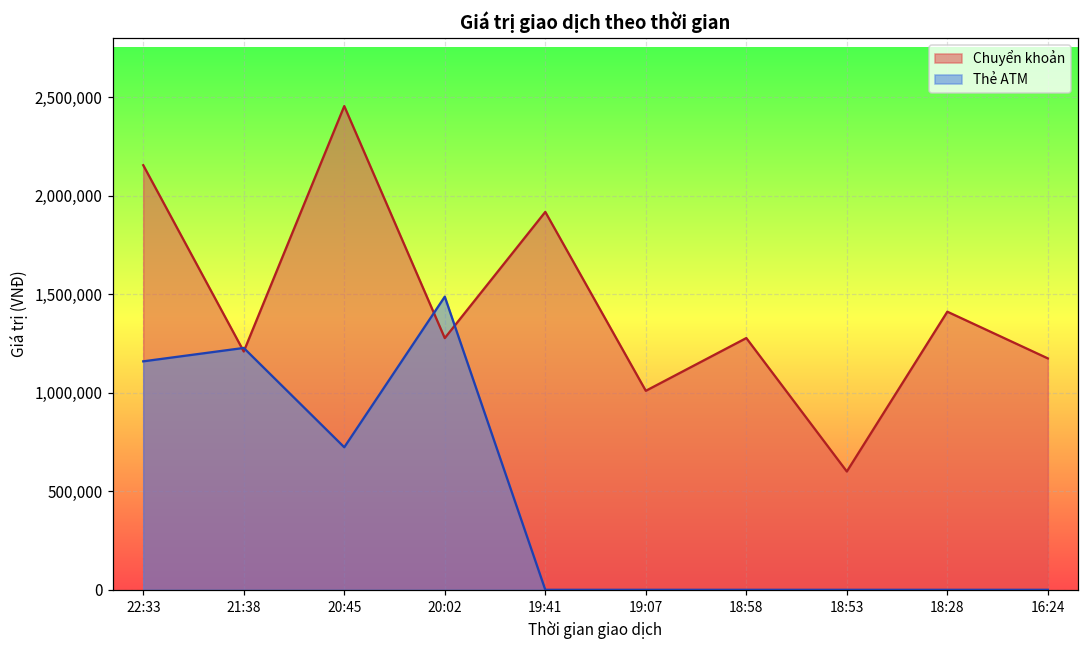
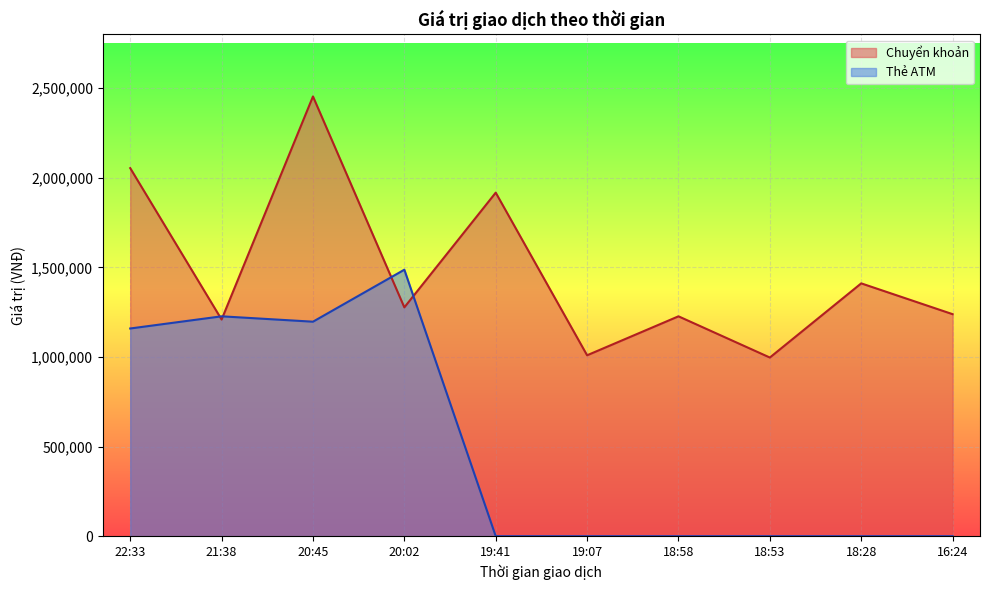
Chuyển khoản, 22:33: 2,150,000 -> 2,050,000
Thẻ ATM, 20:45: 720,000 -> 1,200,000
Chuyển khoản, 18:58: 1,280,000 -> 1,230,000
Chuyển khoản, 18:53: 600,000 -> 1,000,000
Chuyển khoản, 16:24: 1,170,000 -> 1,240,000
